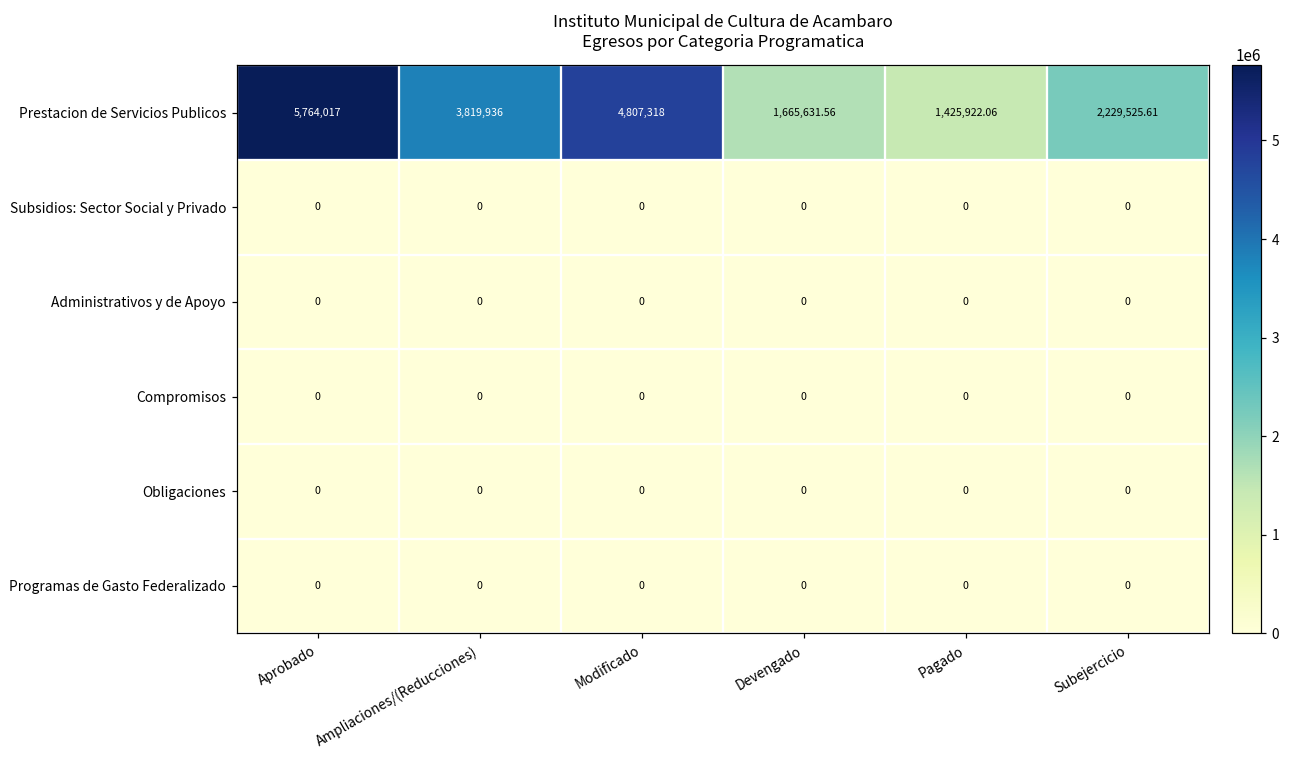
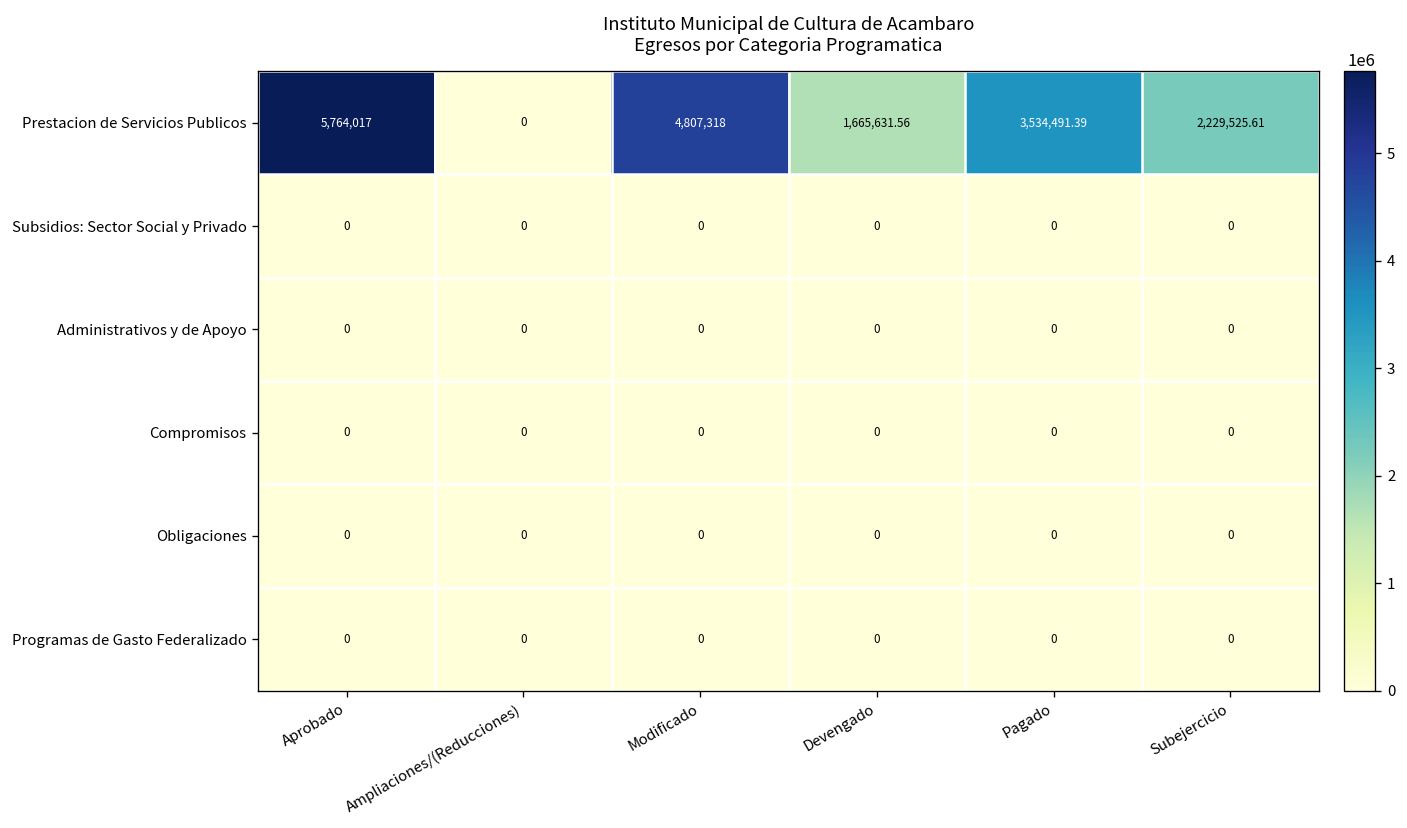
Prestacion de Servicios Publicos, Ampliaciones/(Reducciones): 3,819,936 -> 0
Prestacion de Servicios Publicos, Pagado: 1,425,922.06 -> 3,534,491.39
